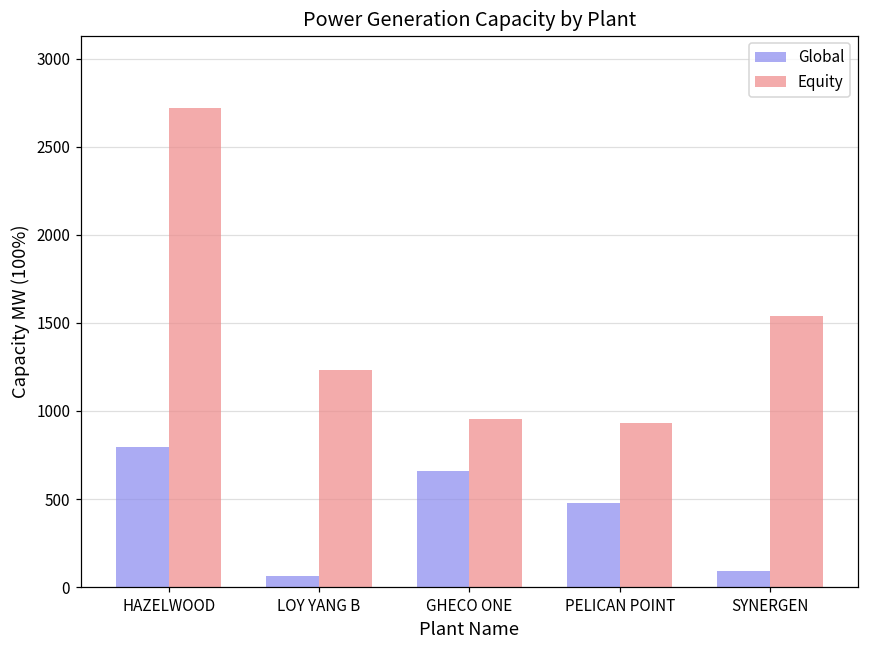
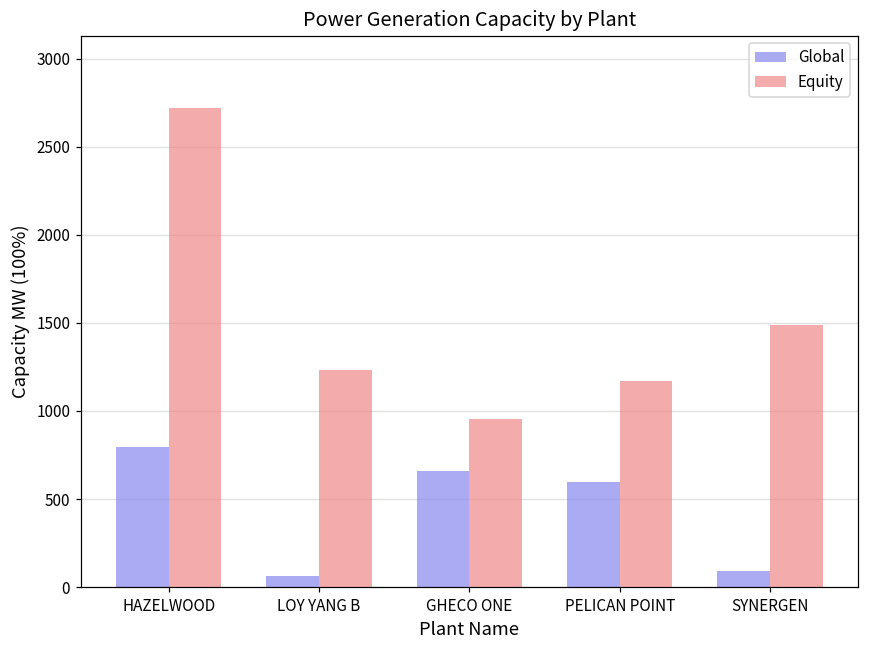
Global, PELICAN POINT: 480 -> 600
Equity, PELICAN POINT: 930 -> 1170
Equity, SYNERGEN: 1540 -> 1490
